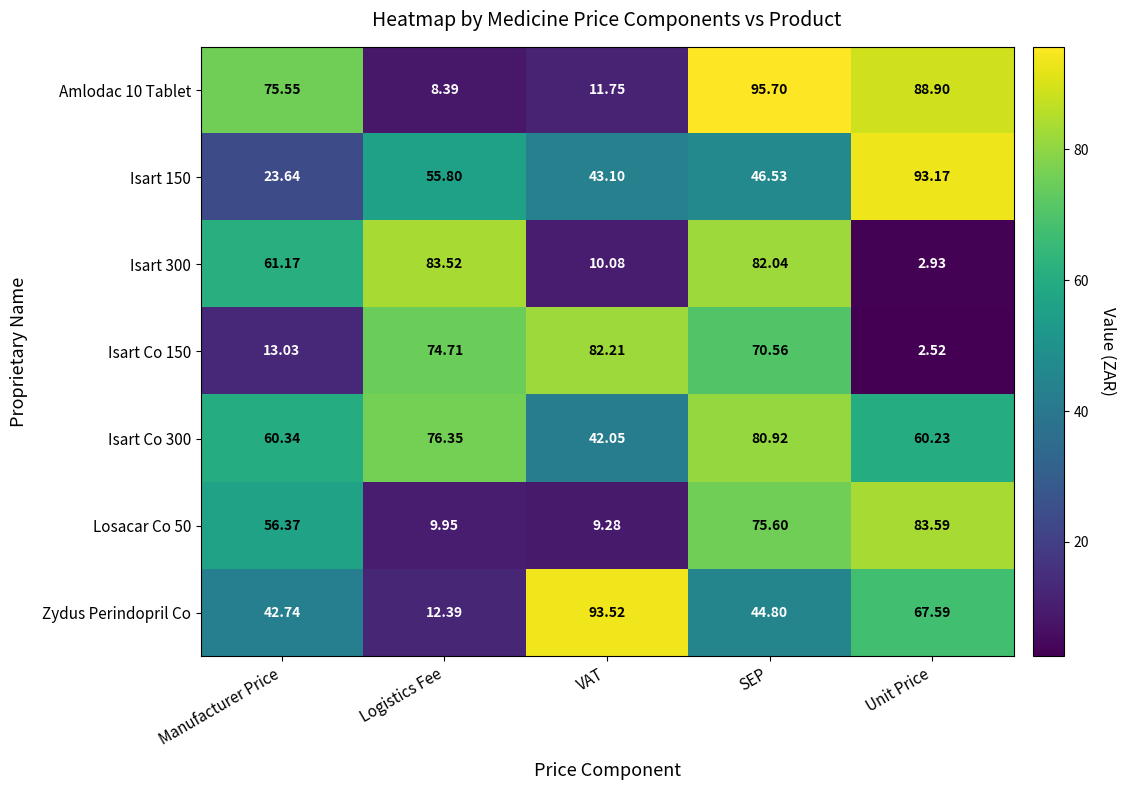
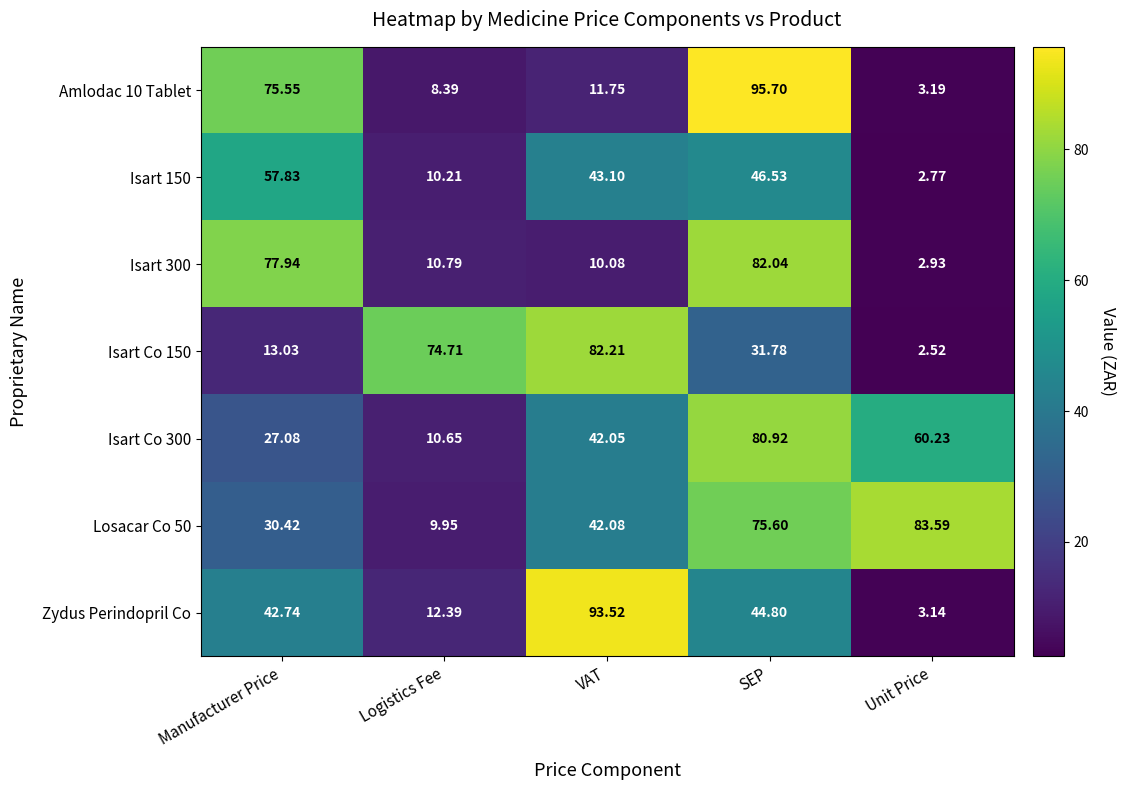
Amlodac 10 Tablet, Unit Price: 88.90 -> 3.19
Isart 150, Manufacturer Price: 23.64 -> 57.83
Isart 150, Logistics Fee: 55.80 -> 10.21
Isart 150, Unit Price: 93.17 -> 2.77
Isart 300, Manufacturer Price: 61.17 -> 77.94
Isart 300, Logistics Fee: 83.52 -> 10.79
Isart Co 150, SEP: 70.56 -> 31.78
Isart Co 300, Manufacturer Price: 60.34 -> 27.08
Isart Co 300, Logistics Fee: 76.35 -> 10.65
Losacar Co 50, Manufacturer Price: 56.37 -> 30.42
Losacar Co 50, VAT: 9.28 -> 42.08
Zydus Perindopril Co, Unit Price: 67.59 -> 3.14
